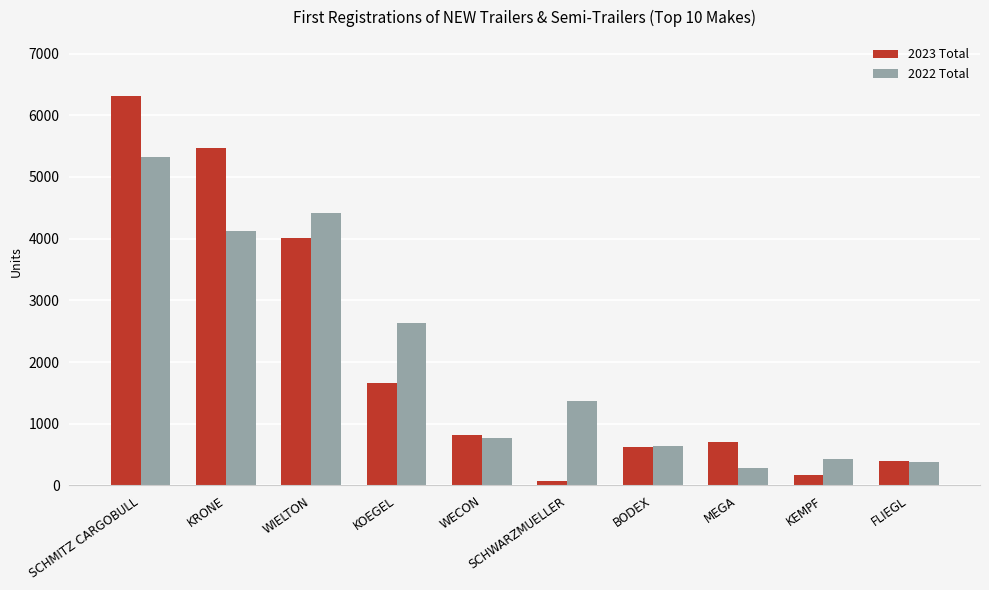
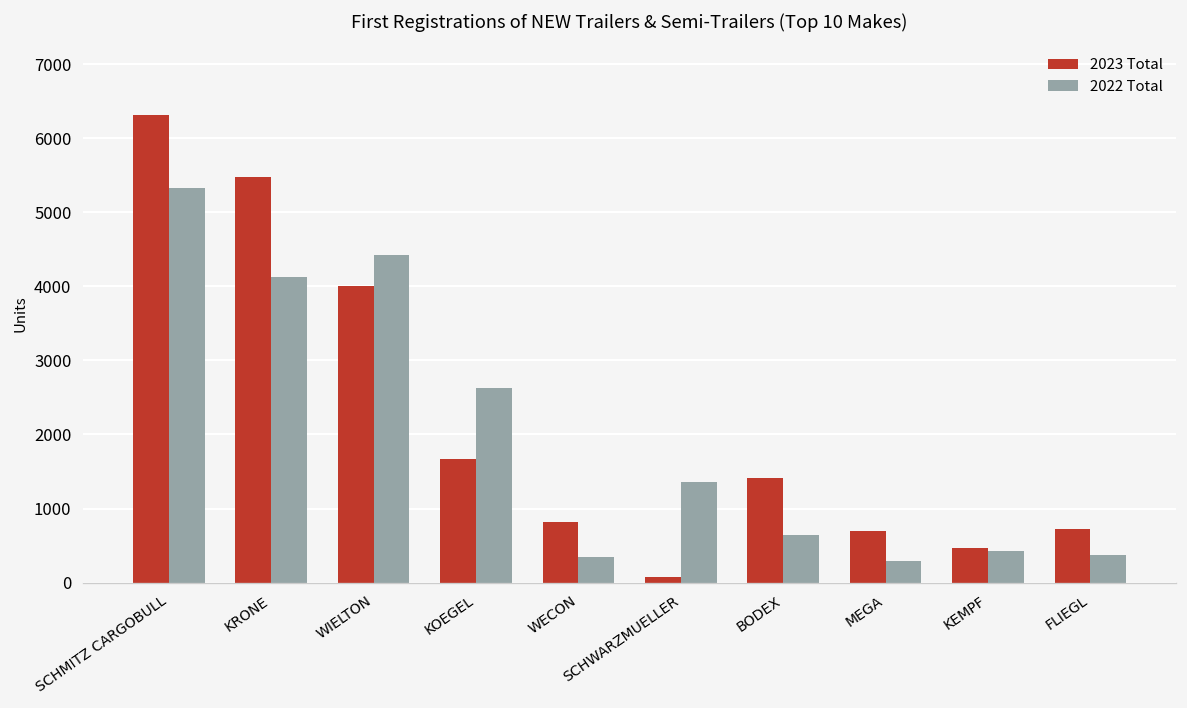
2022 Total, WECON: 800 -> 300
2023 Total, BODEX: 600 -> 1400
2023 Total, KEMPF: 200 -> 500
2023 Total, FLIEGL: 400 -> 700
